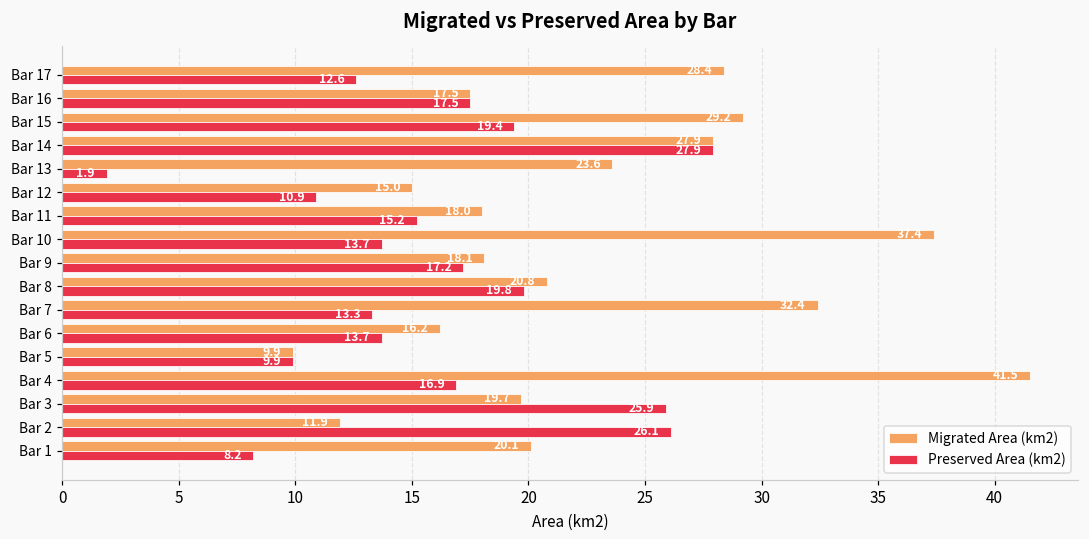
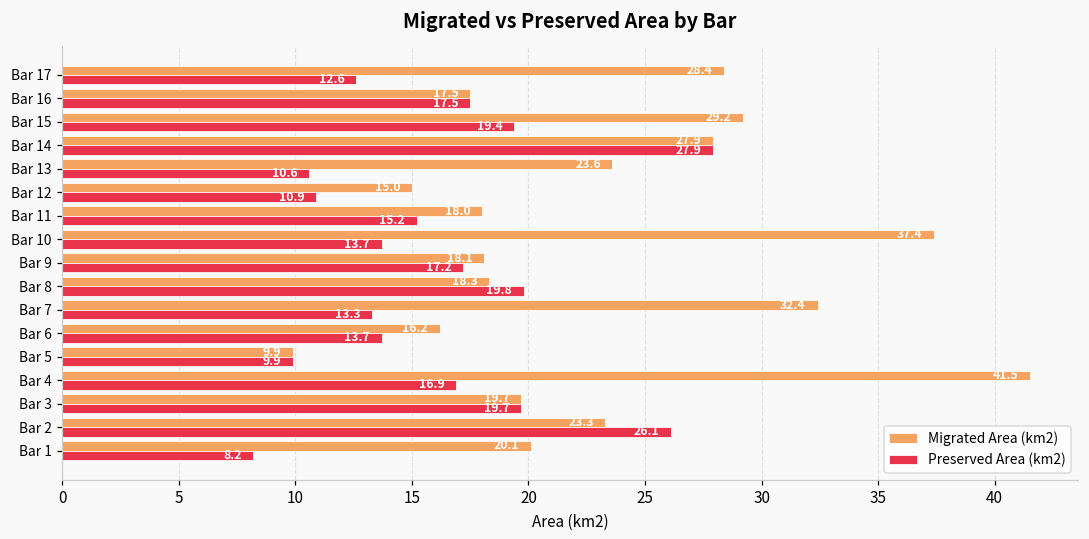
Preserved Area (km2), Bar 13: 1.9 -> 10.6
Migrated Area (km2), Bar 8: 20.8 -> 18.3
Preserved Area (km2), Bar 3: 25.9 -> 19.7
Migrated Area (km2), Bar 2: 11.9 -> 23.3
